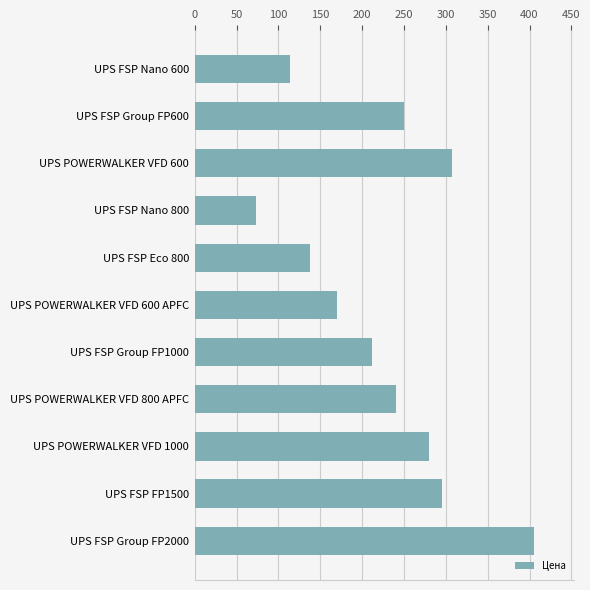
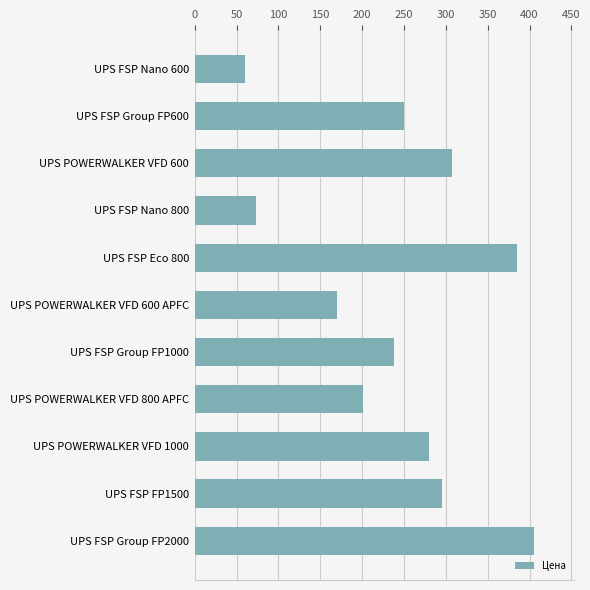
UPS FSP Nano 600: 110 -> 60
UPS FSP Eco 800: 140 -> 390
UPS FSP Group FP1000: 210 -> 240
UPS POWERWALKER VFD 800 APFC: 240 -> 200
